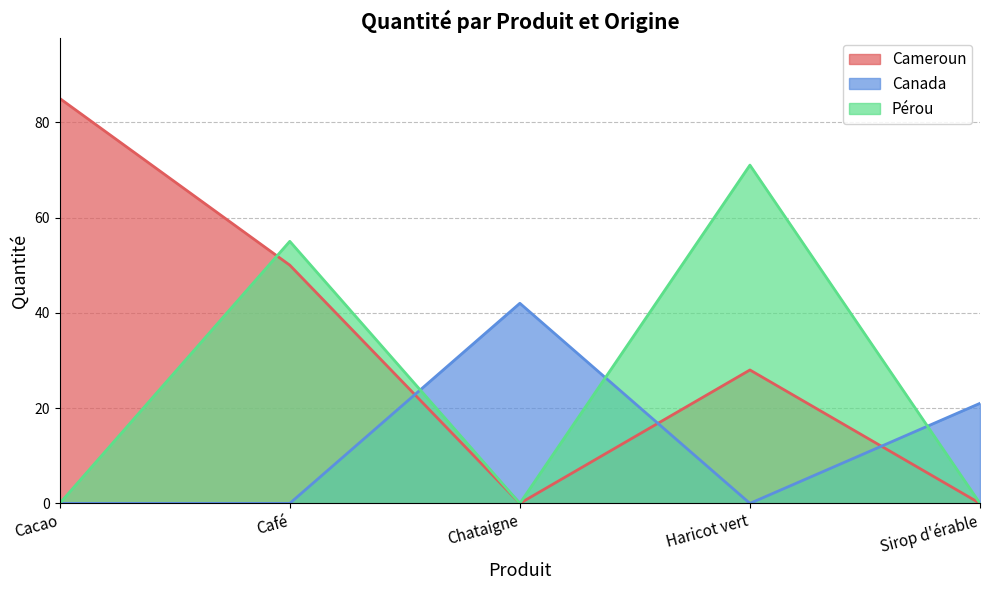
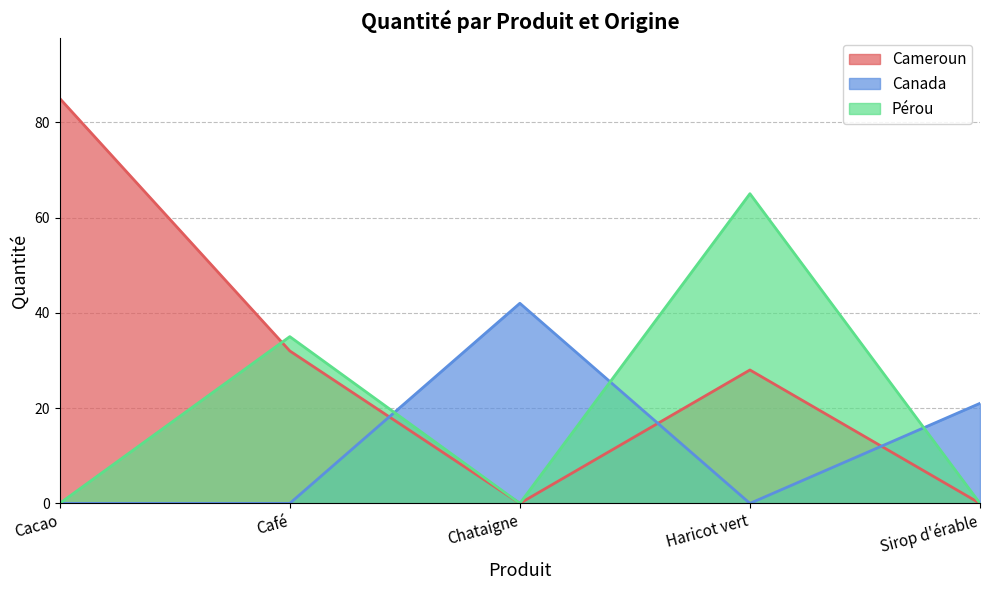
Cameroun, Café: 50 -> 32
Pérou, Café: 55 -> 35
Pérou, Haricot vert: 71 -> 65
